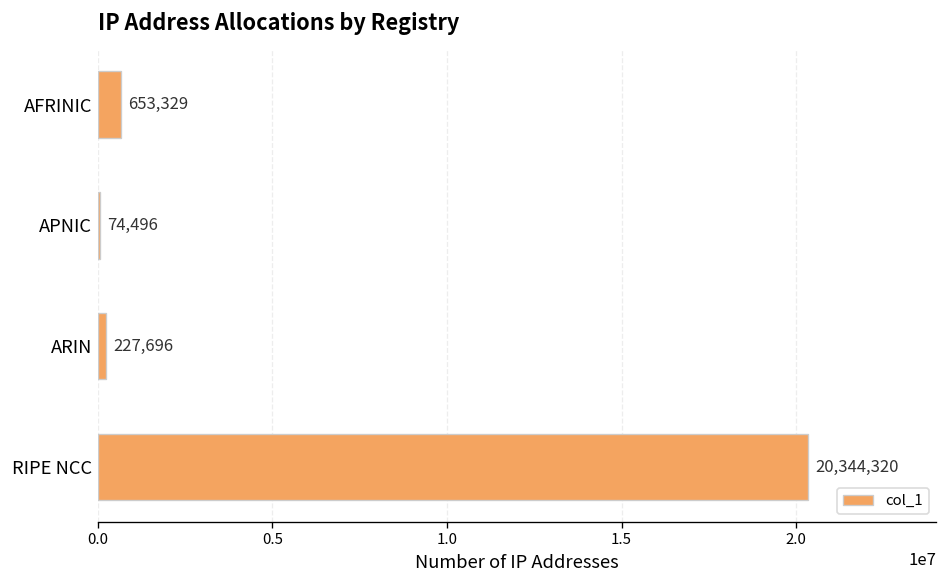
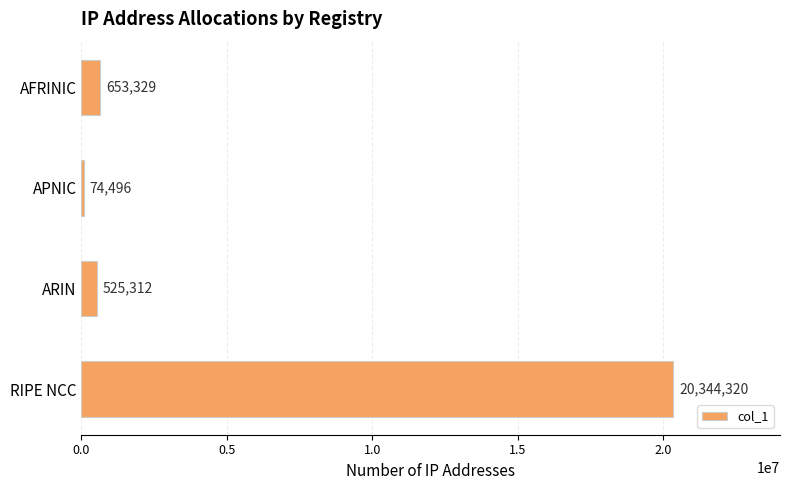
ARIN: 227,696 -> 525,312
